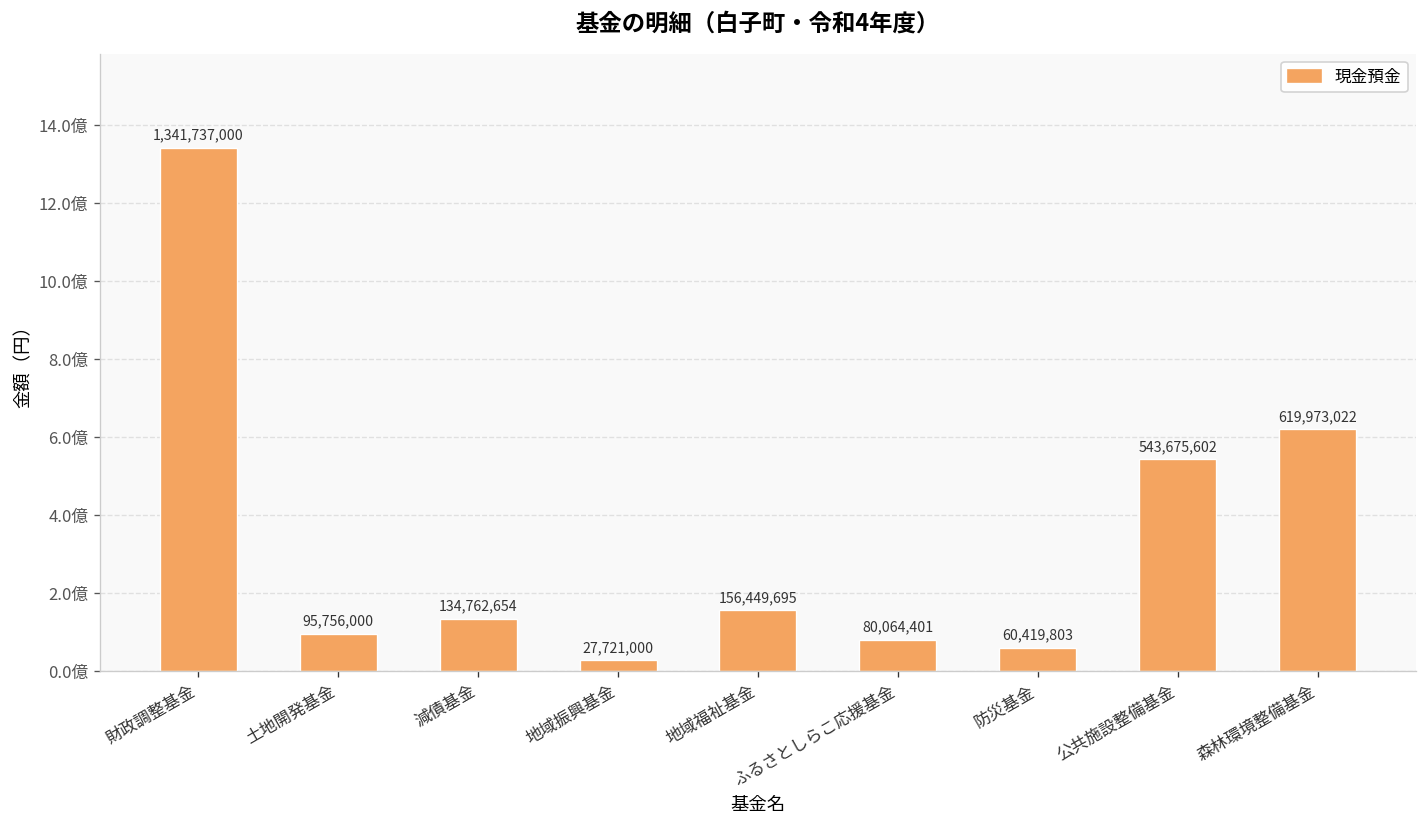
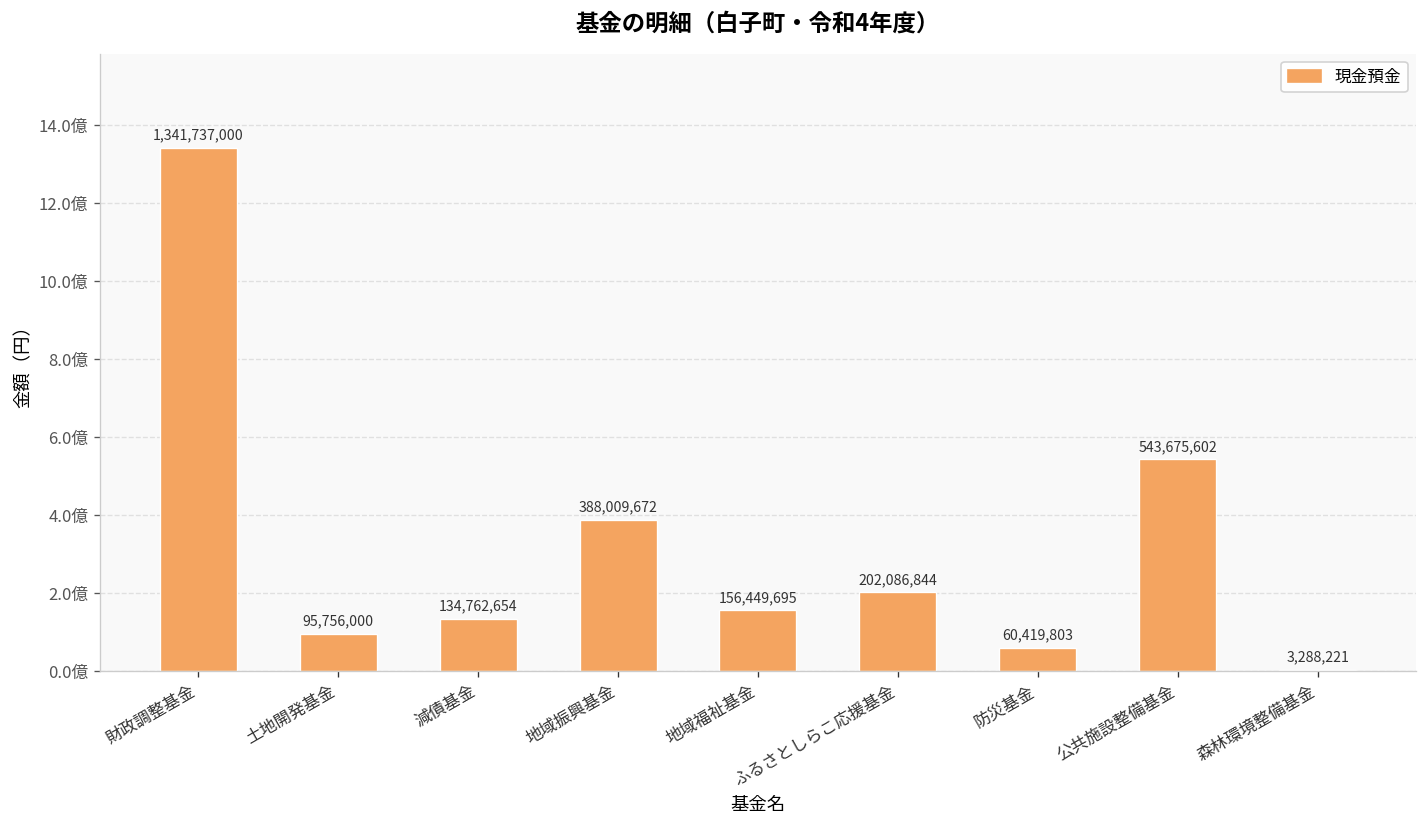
地域振興基金: 27,721,000 -> 388,009,672
ふるさとしらこ応援基金: 80,064,401 -> 202,086,844
森林環境整備基金: 619,973,022 -> 3,288,221
